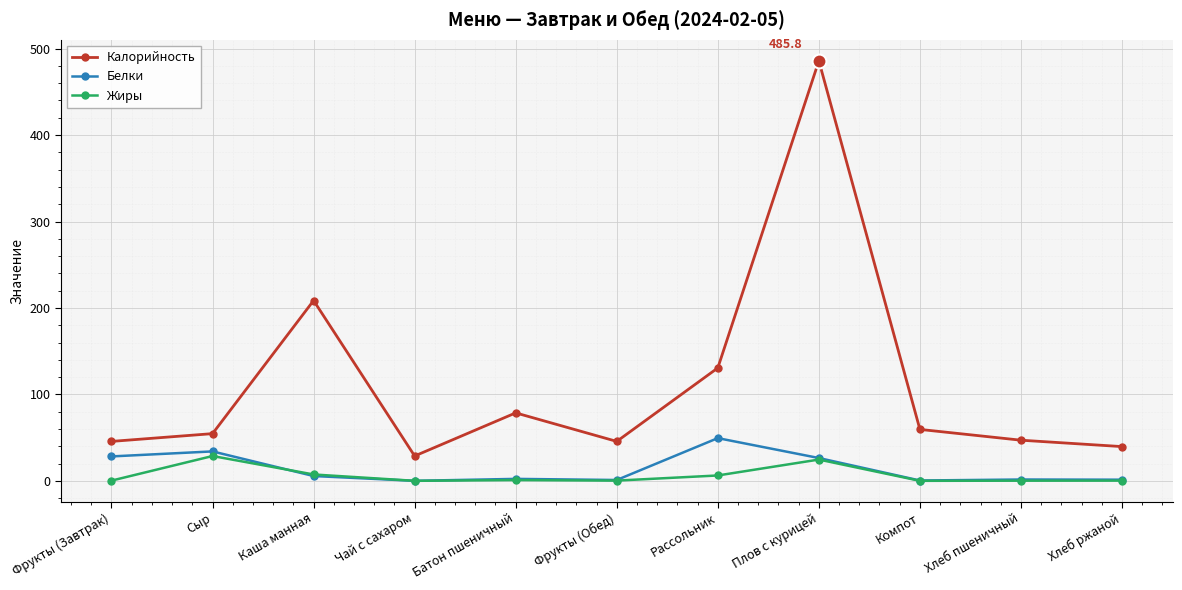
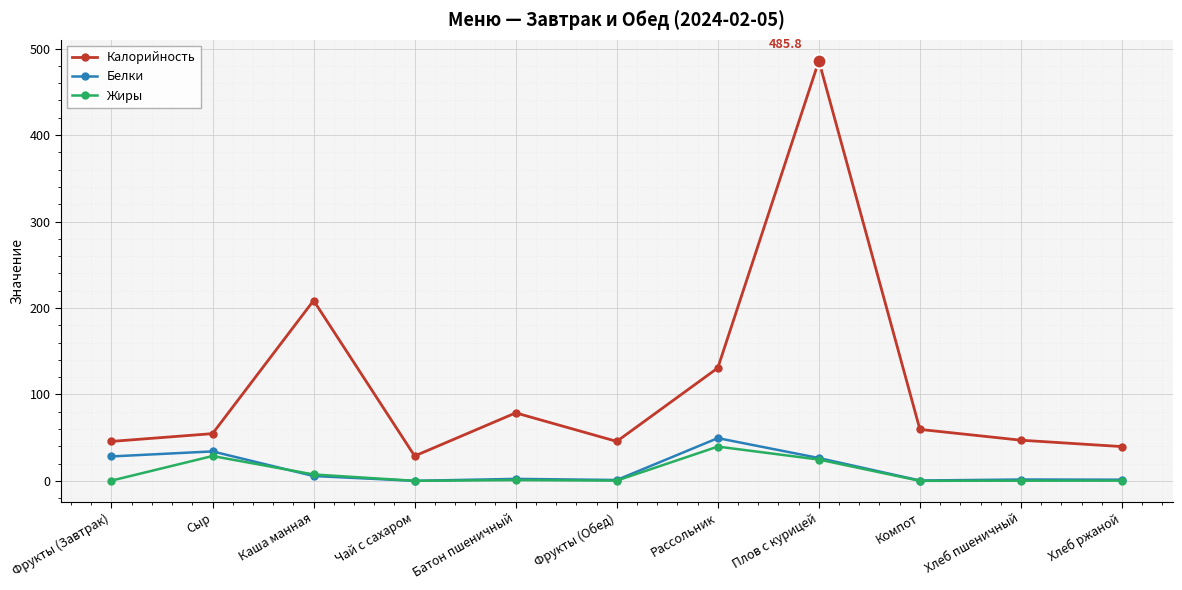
Жиры, Рассольник: 10 -> 40
